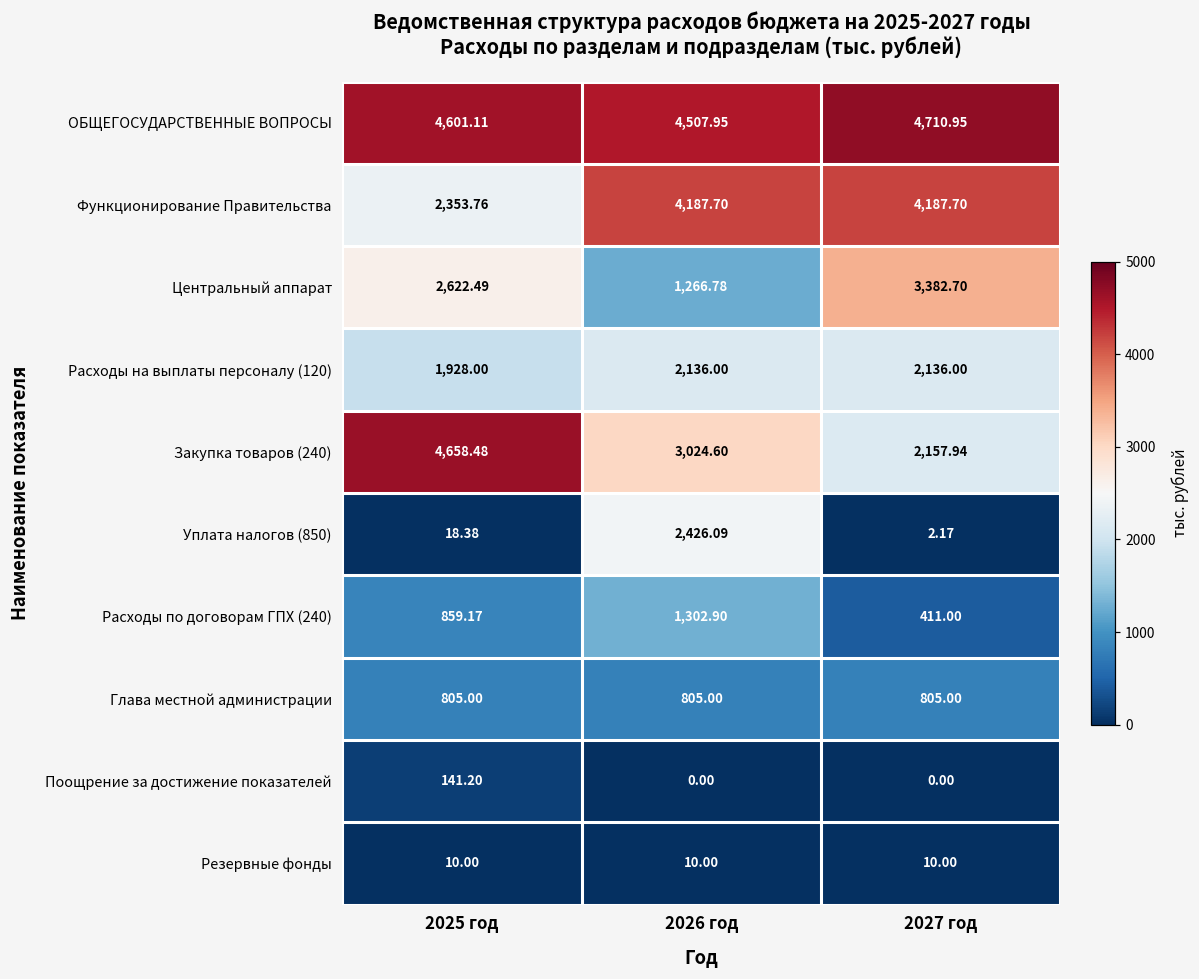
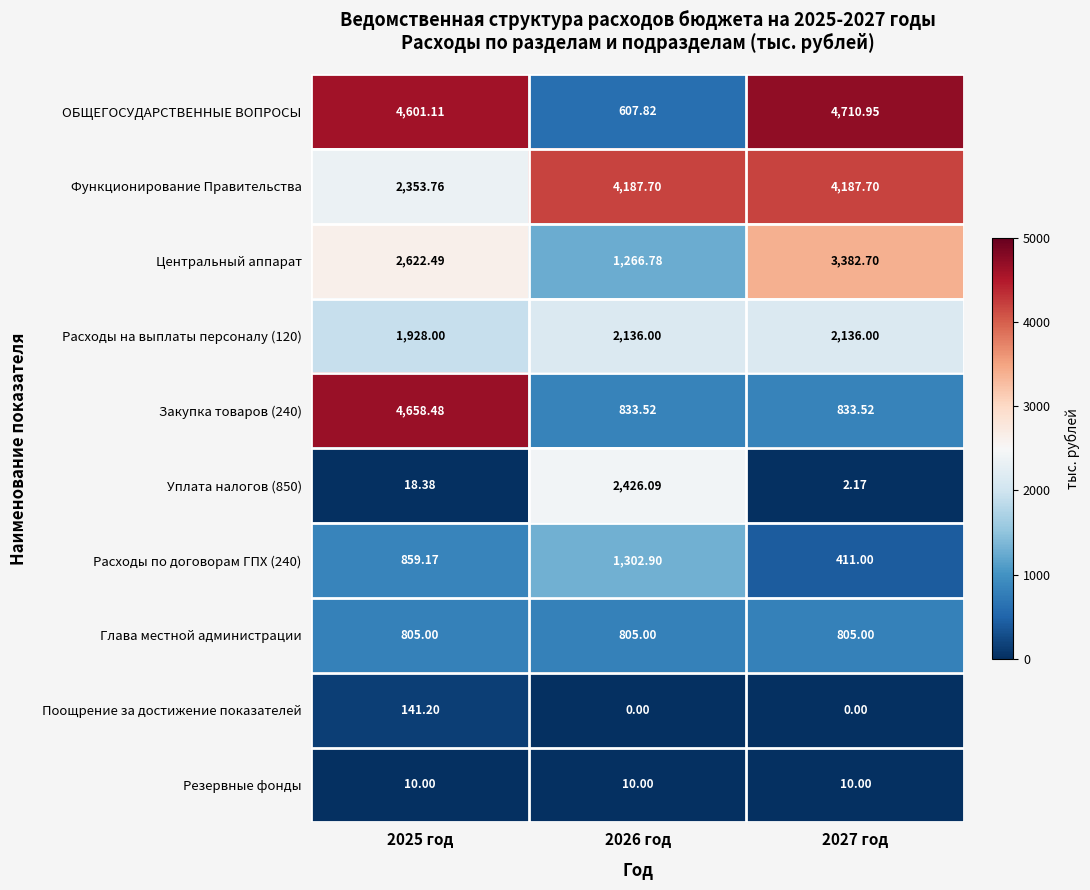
ОБЩЕГОСУДАРСТВЕННЫЕ ВОПРОСЫ, 2026 год: 4,507.95 -> 607.82
Закупка товаров (240), 2026 год: 3,024.60 -> 833.52
Закупка товаров (240), 2027 год: 2,157.94 -> 833.52
